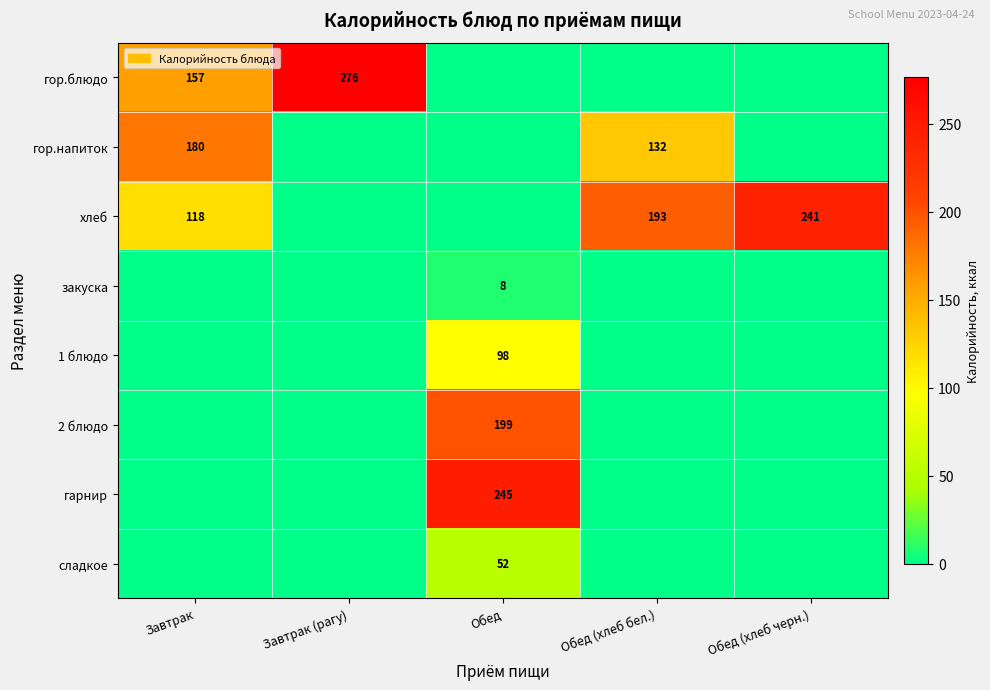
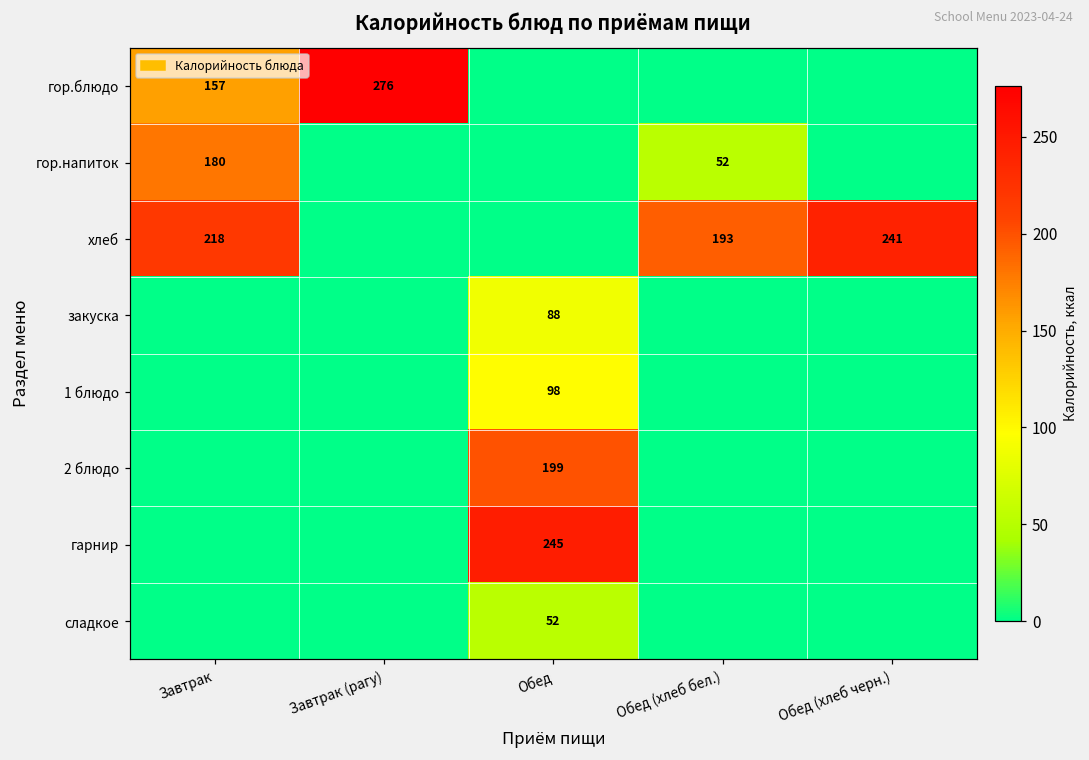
гор.напиток, Обед (хлеб бел.): 132 -> 52
хлеб, Завтрак: 118 -> 218
закуска, Обед: 8 -> 88
